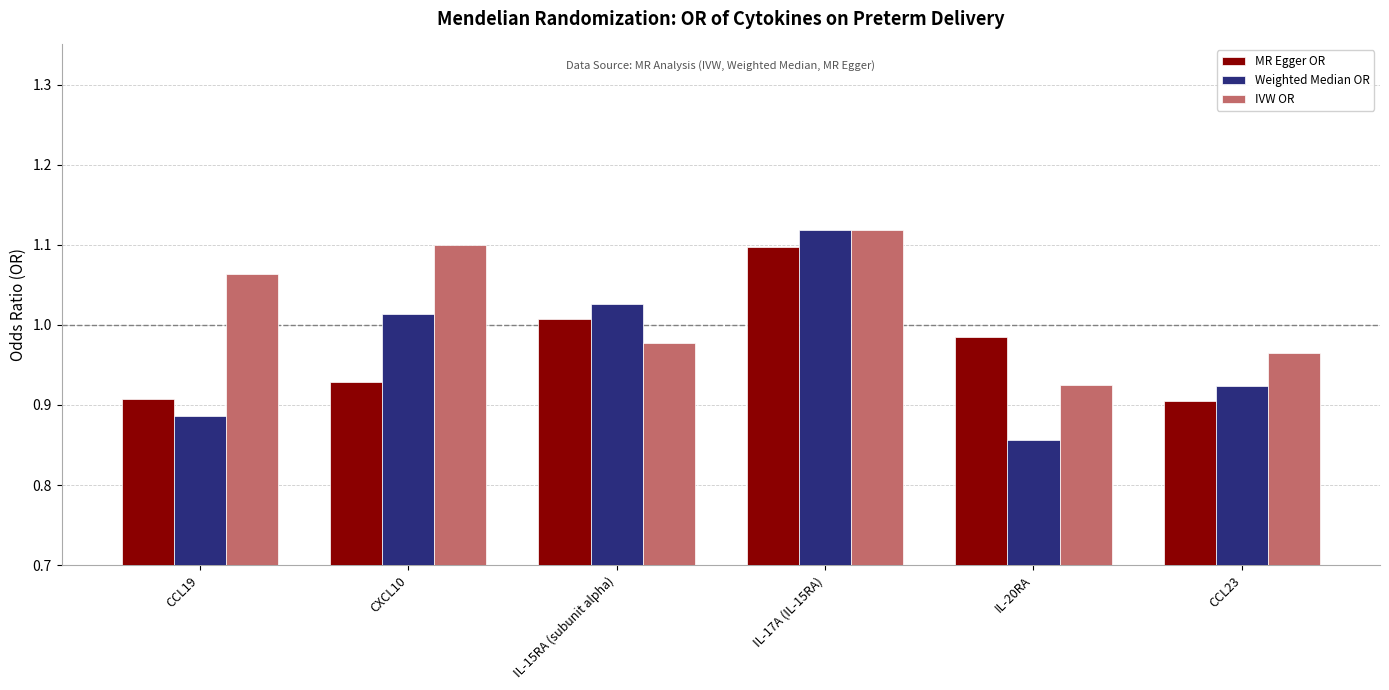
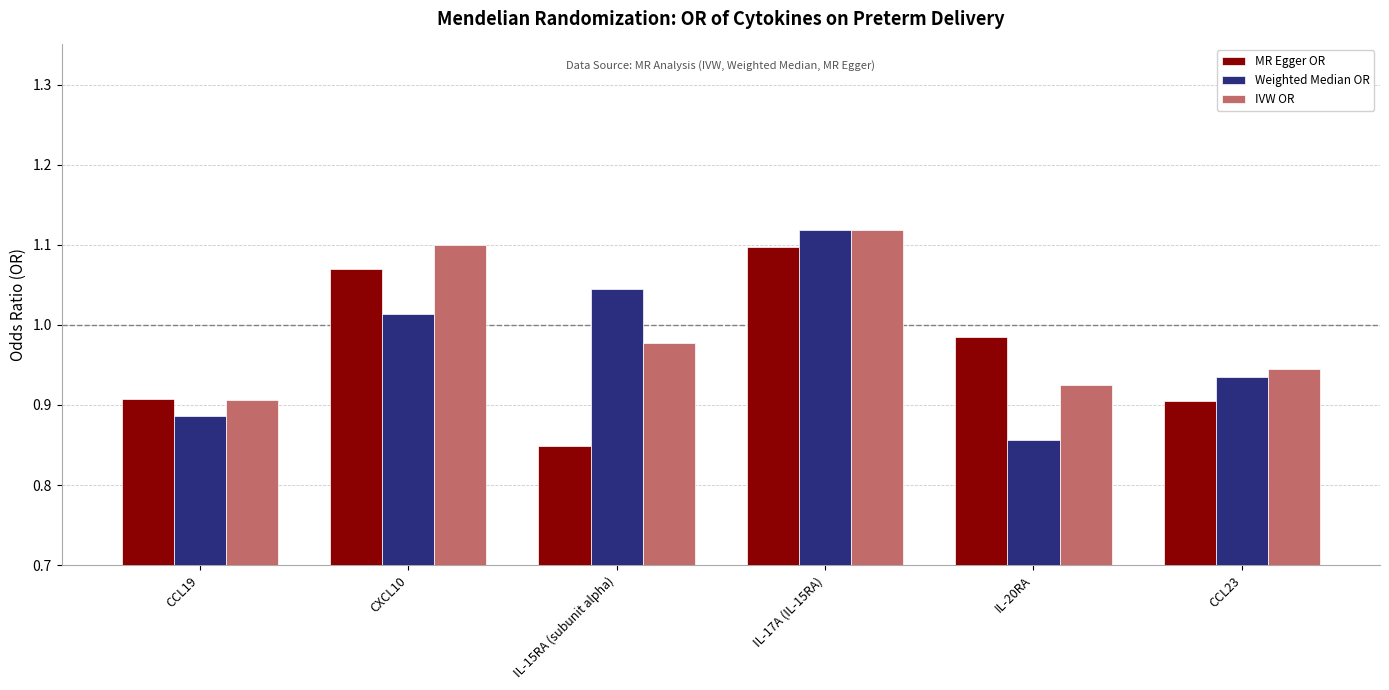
IVW OR, CCL19: 1.06 -> 0.91
MR Egger OR, CXCL10: 0.93 -> 1.07
MR Egger OR, IL-15RA (subunit alpha): 1.01 -> 0.85
Weighted Median OR, IL-15RA (subunit alpha): 1.03 -> 1.04
Weighted Median OR, CCL23: 0.92 -> 0.93
IVW OR, CCL23: 0.96 -> 0.94
